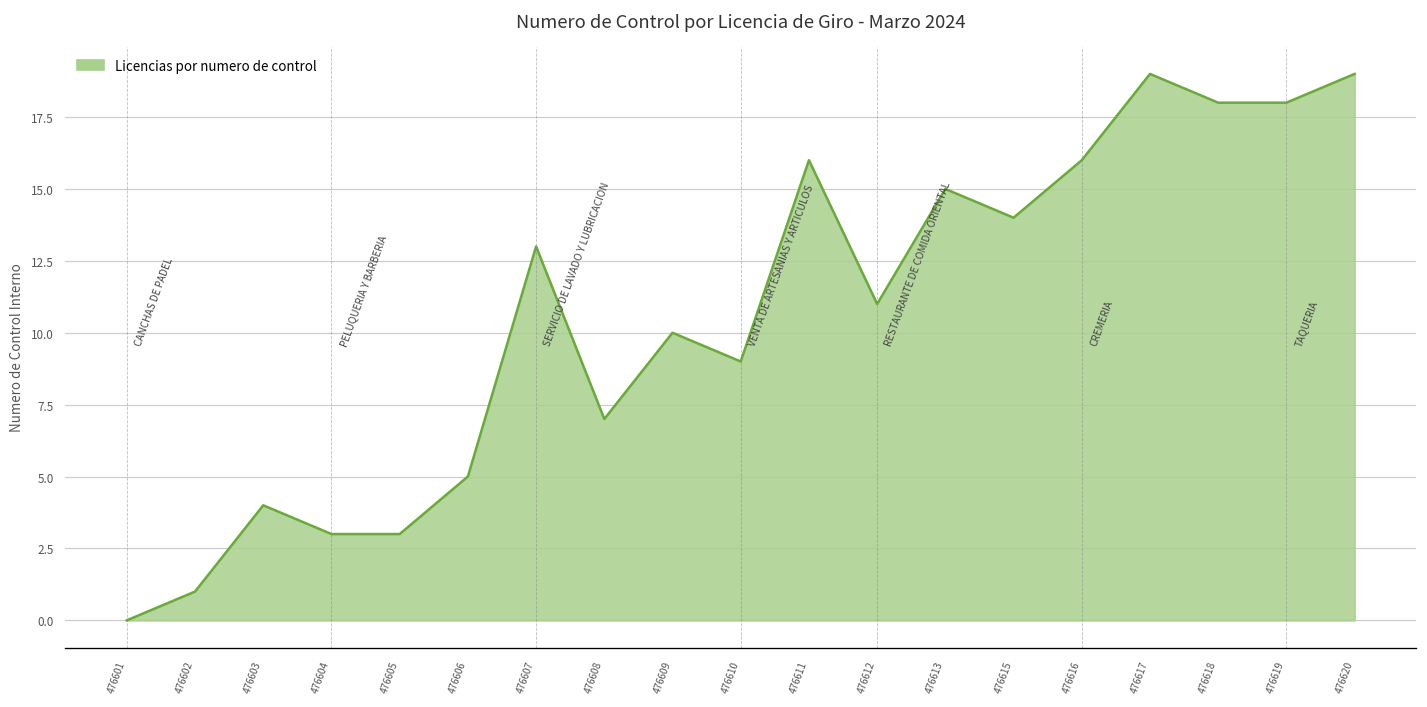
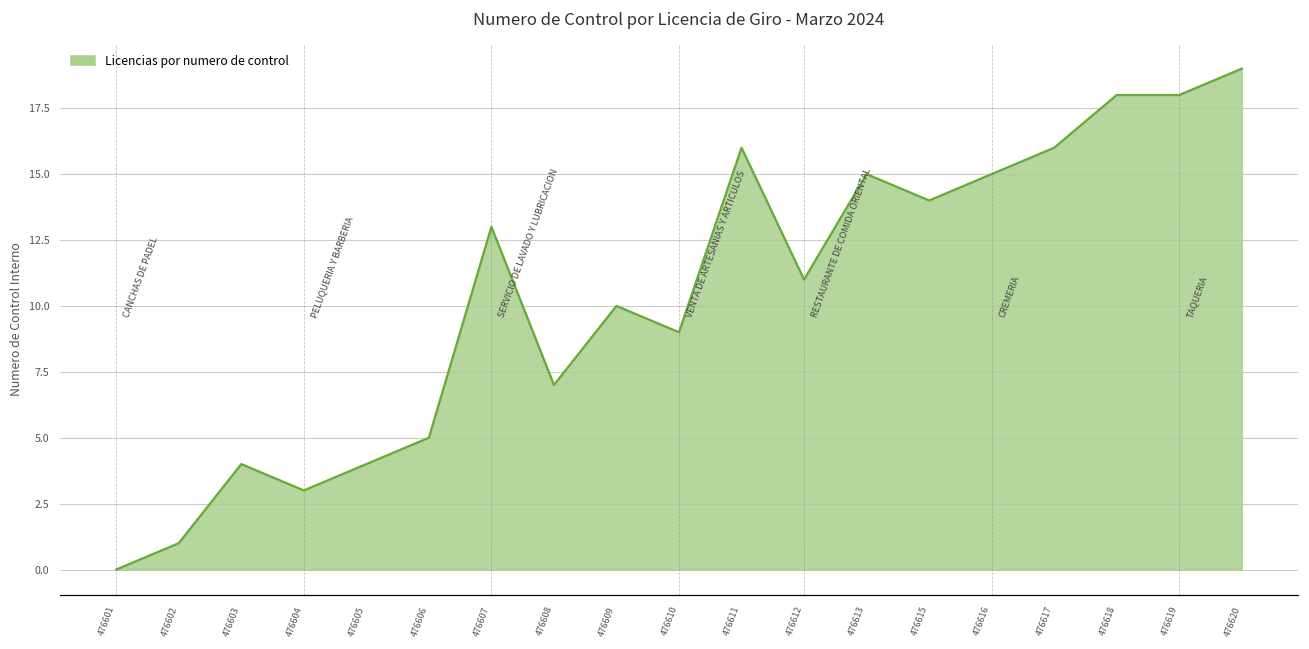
476605: 3.0 -> 4.0
476616: 16.0 -> 15.0
476617: 19.0 -> 16.0
